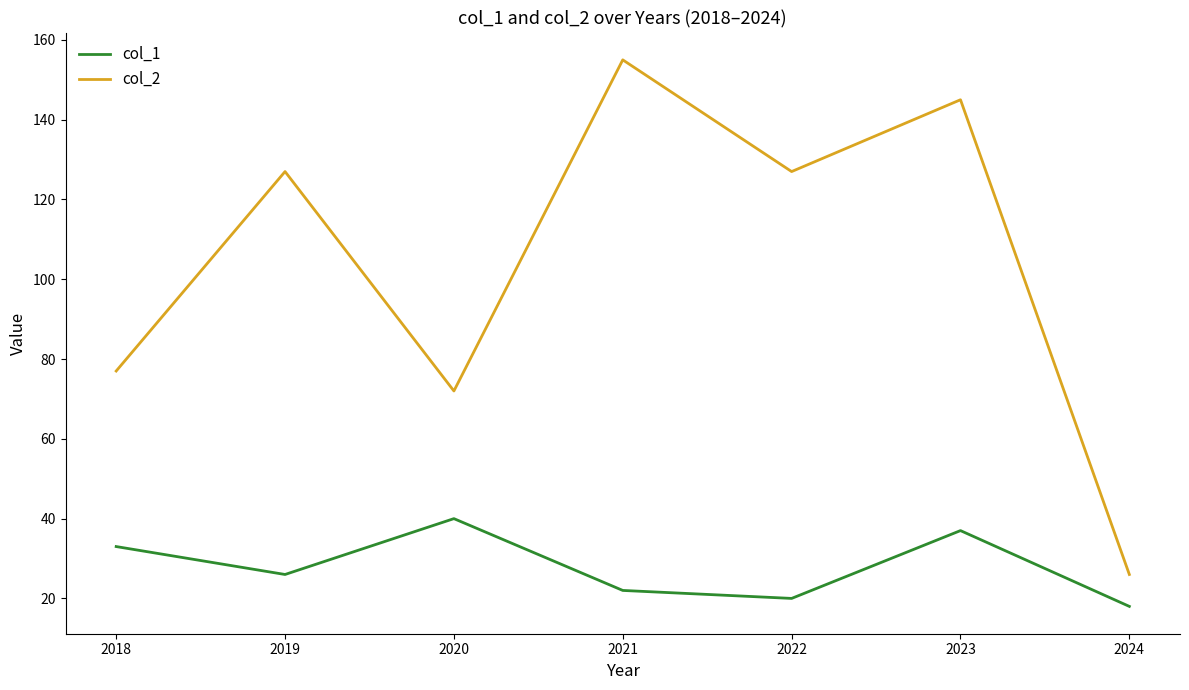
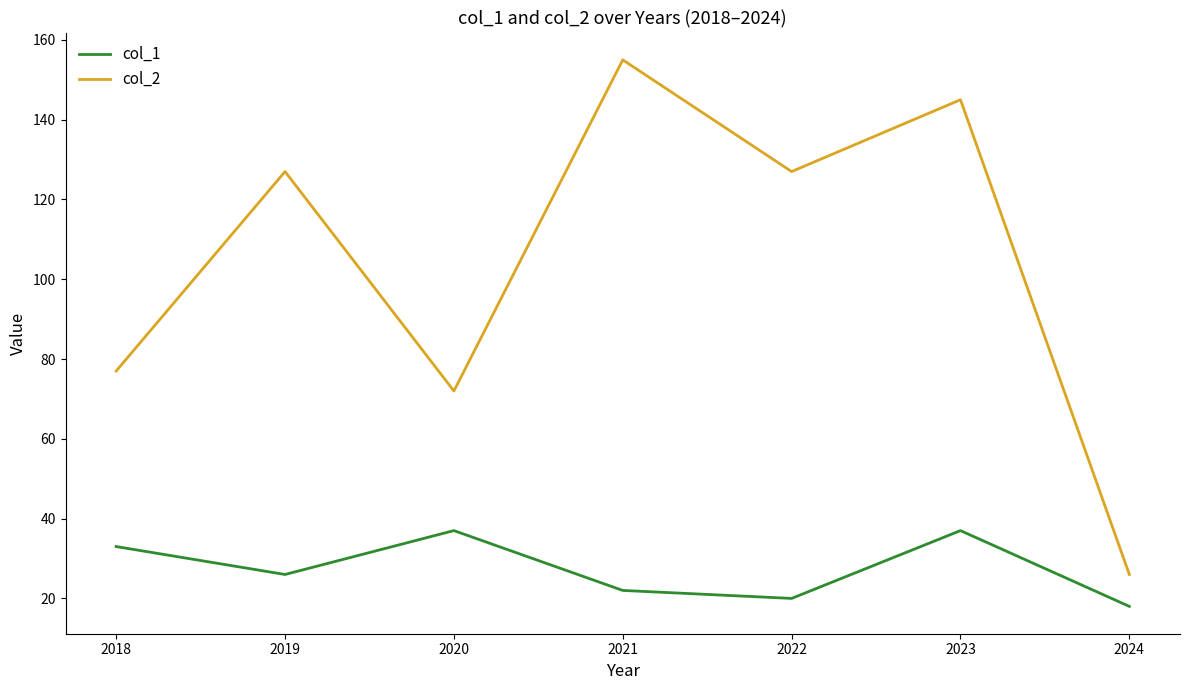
col_1, 2020: 40 -> 37
